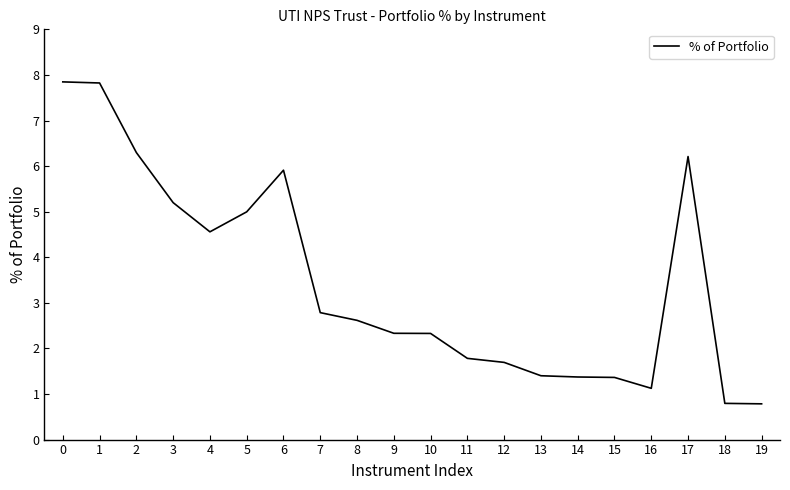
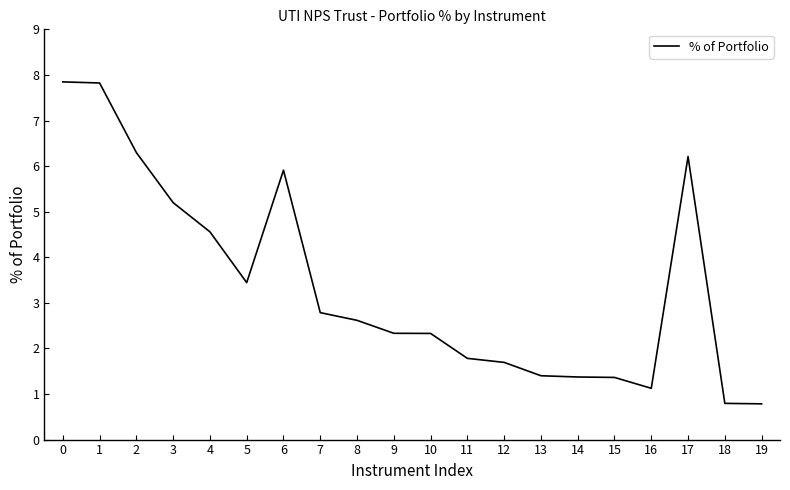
5: 5.0 -> 3.4
